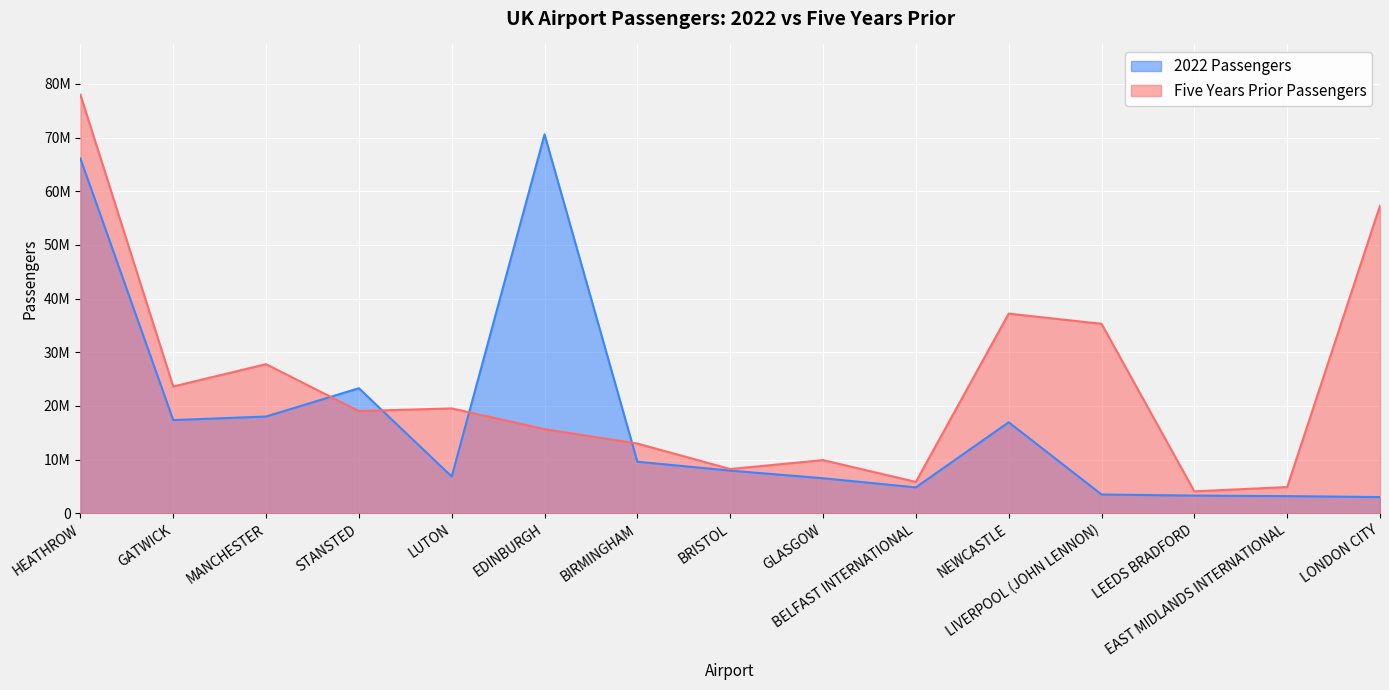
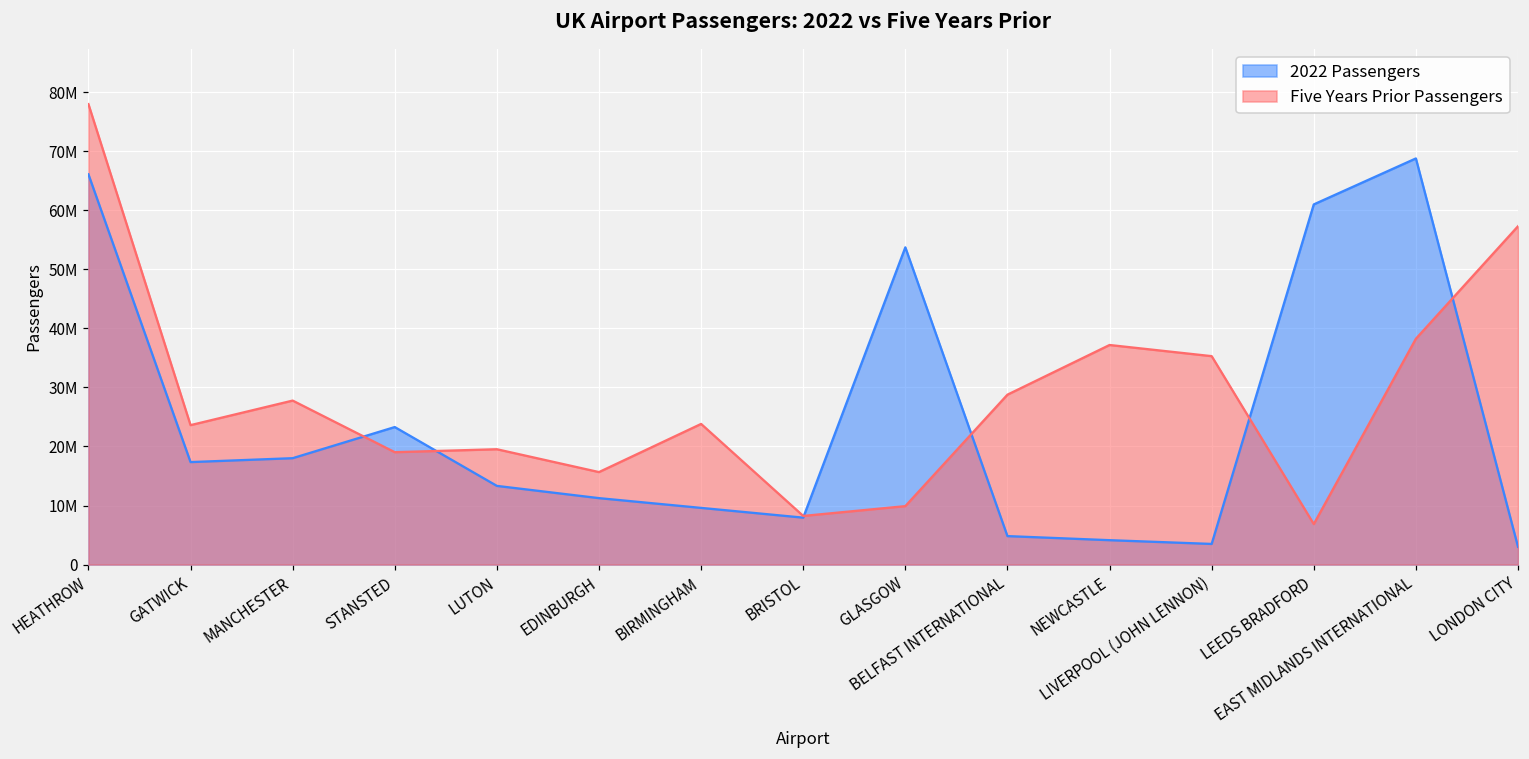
2022 Passengers, LUTON: 7000000 -> 13000000
2022 Passengers, EDINBURGH: 71000000 -> 11000000
Five Years Prior Passengers, BIRMINGHAM: 13000000 -> 24000000
2022 Passengers, GLASGOW: 7000000 -> 54000000
Five Years Prior Passengers, BELFAST INTERNATIONAL: 6000000 -> 29000000
2022 Passengers, NEWCASTLE: 17000000 -> 4000000
2022 Passengers, LEEDS BRADFORD: 3000000 -> 61000000
Five Years Prior Passengers, LEEDS BRADFORD: 4000000 -> 7000000
2022 Passengers, EAST MIDLANDS INTERNATIONAL: 3000000 -> 69000000
Five Years Prior Passengers, EAST MIDLANDS INTERNATIONAL: 5000000 -> 38000000
